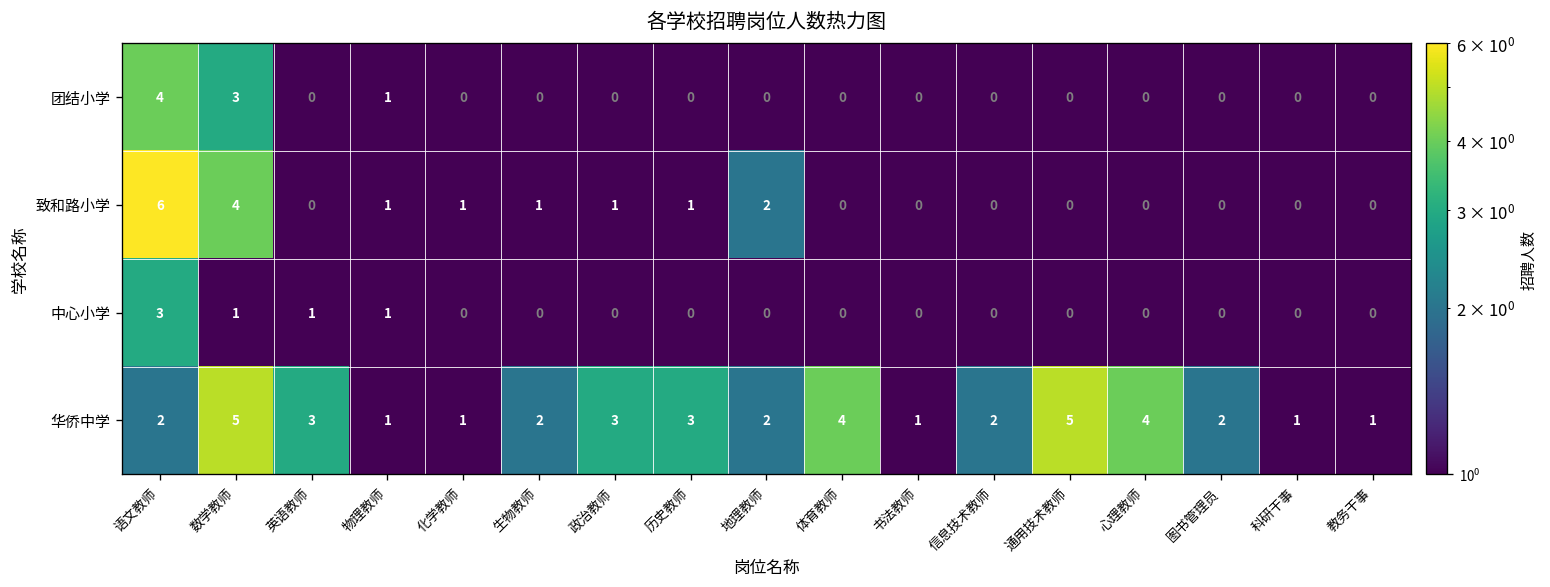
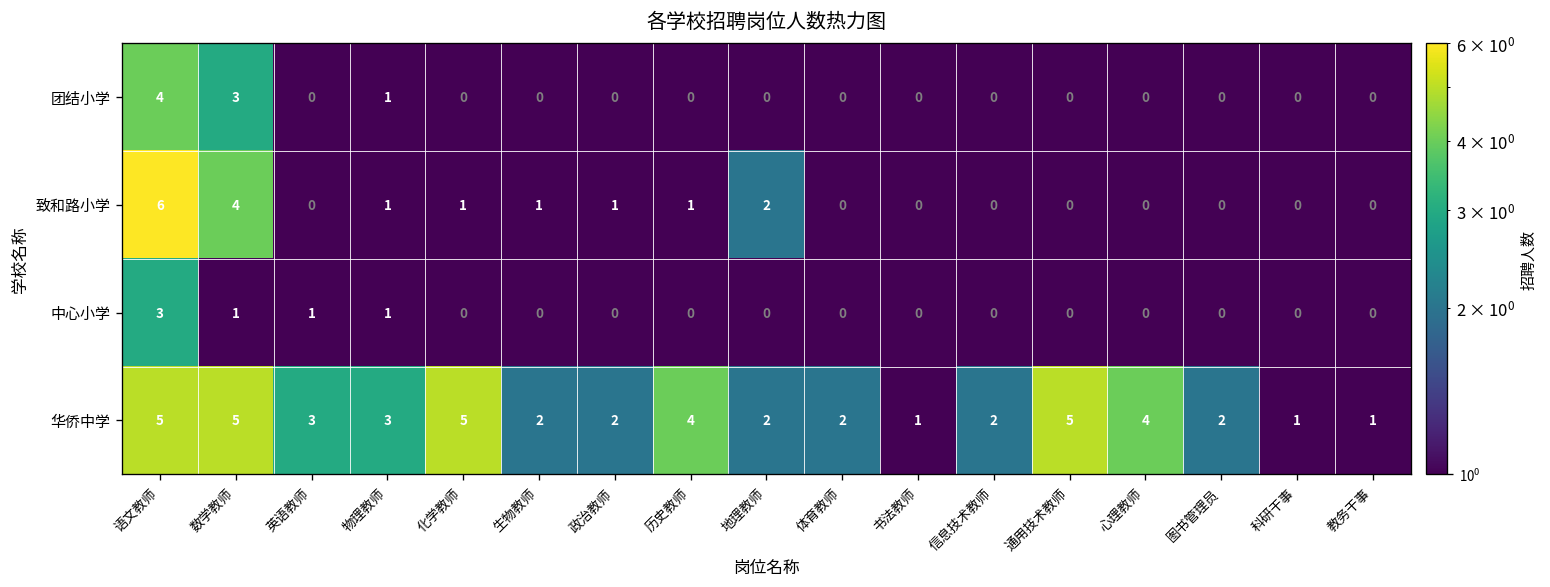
华侨中学, 语文教师: 2 -> 5
华侨中学, 物理教师: 1 -> 3
华侨中学, 化学教师: 1 -> 5
华侨中学, 政治教师: 3 -> 2
华侨中学, 历史教师: 3 -> 4
华侨中学, 体育教师: 4 -> 2
